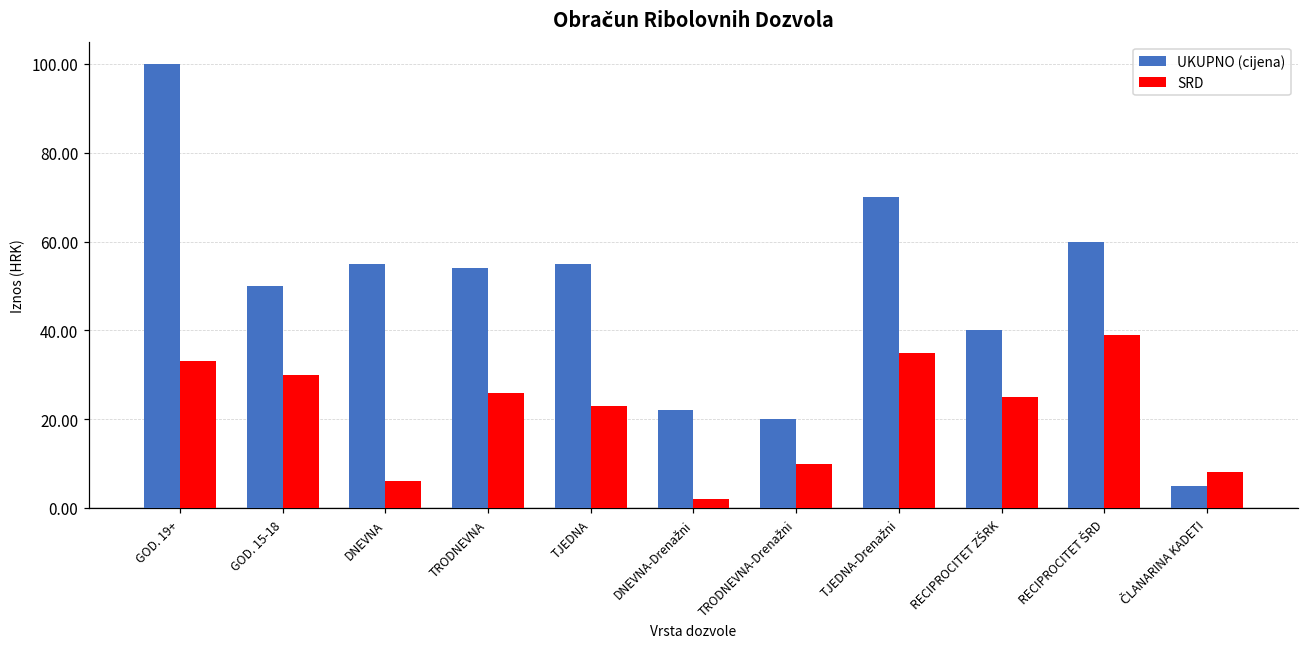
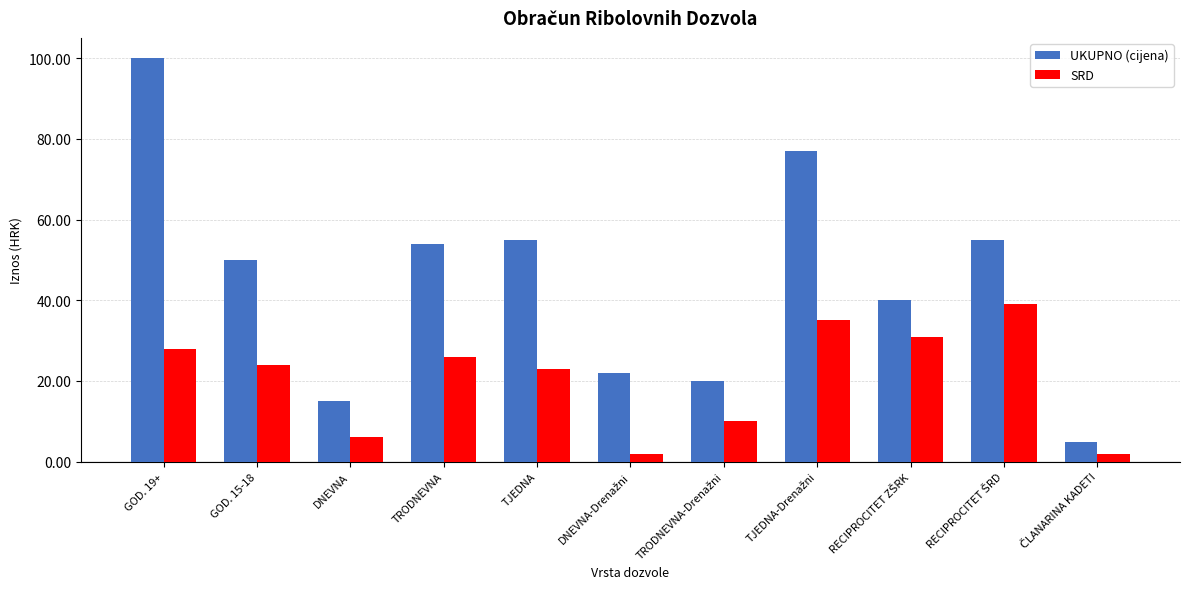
SRD, GOD. 19+: 33 -> 28
SRD, GOD. 15-18: 30 -> 24
UKUPNO (cijena), DNEVNA: 55 -> 15
UKUPNO (cijena), TJEDNA-Drenažni: 70 -> 77
SRD, RECIPROCITET ZŠRK: 25 -> 31
UKUPNO (cijena), RECIPROCITET ŠRD: 60 -> 55
SRD, ČLANARINA KADETI: 8 -> 2
